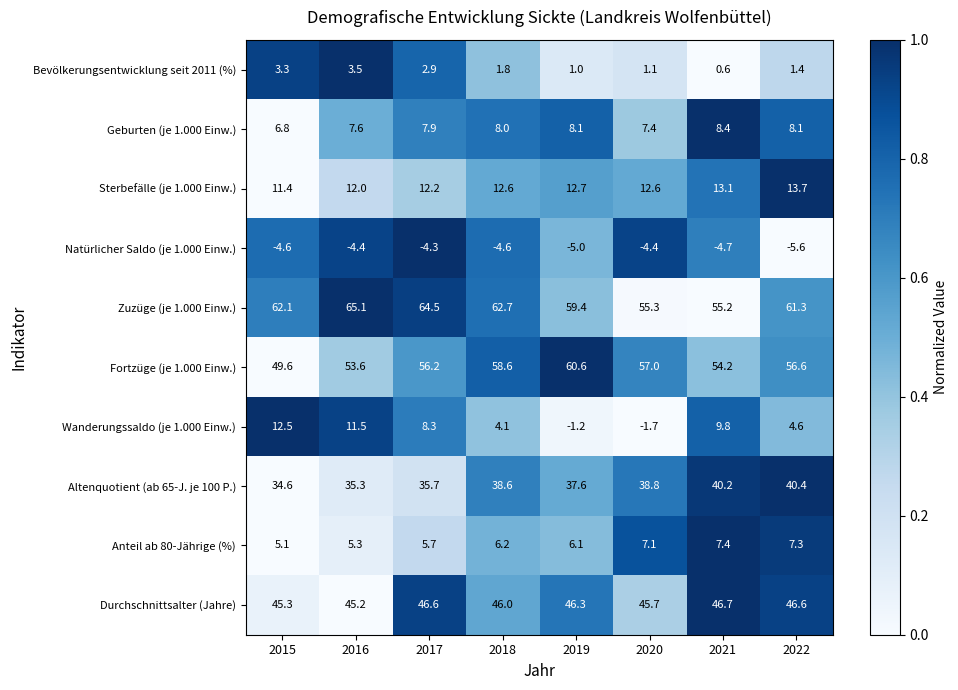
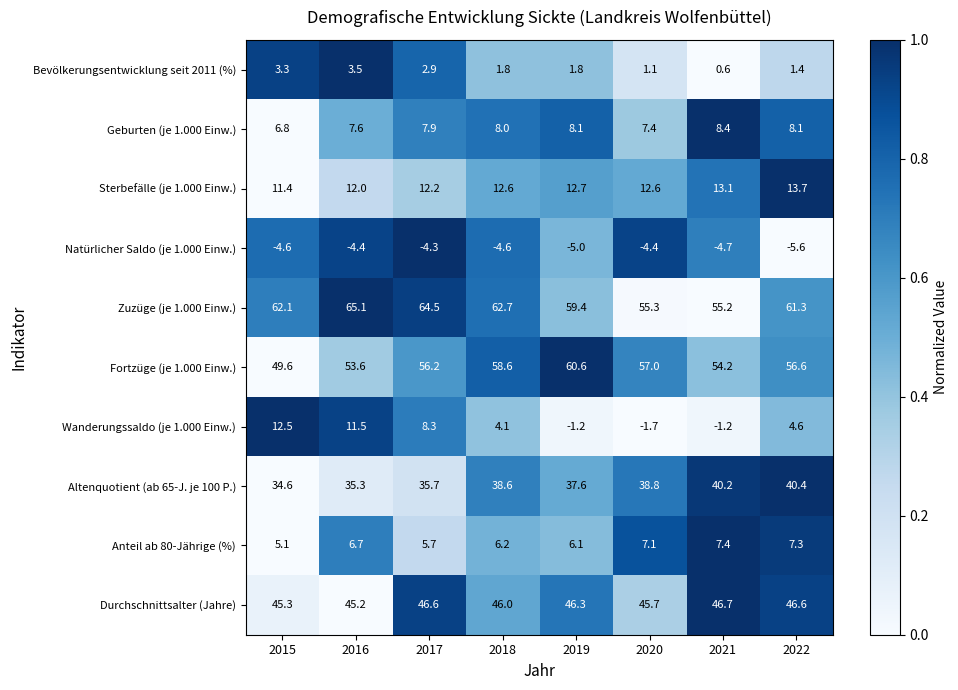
Bevölkerungsentwicklung seit 2011 (%), 2019: 1.0 -> 1.8
Wanderungssaldo (je 1.000 Einw.), 2021: 9.8 -> -1.2
Anteil ab 80-Jährige (%), 2016: 5.3 -> 6.7
